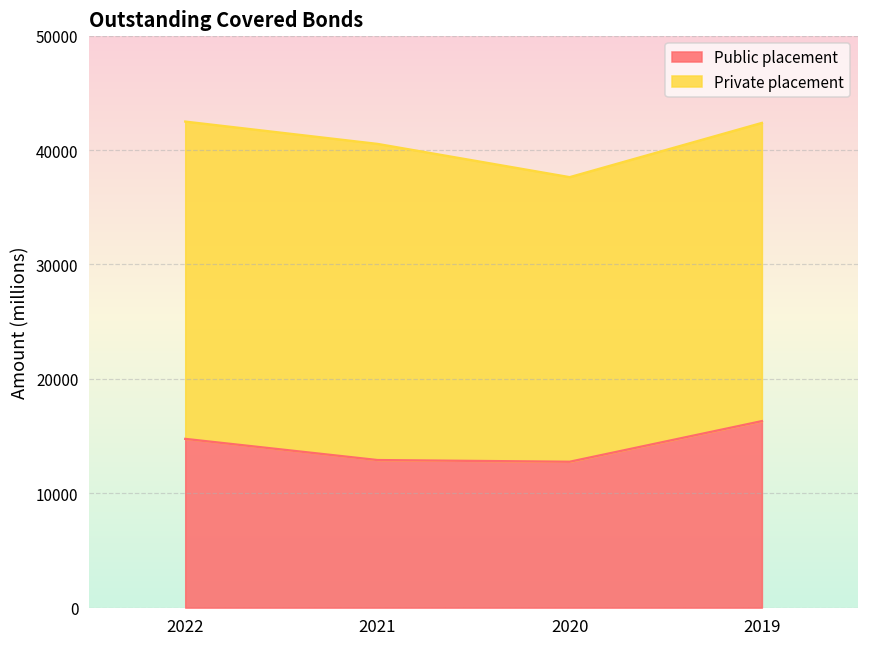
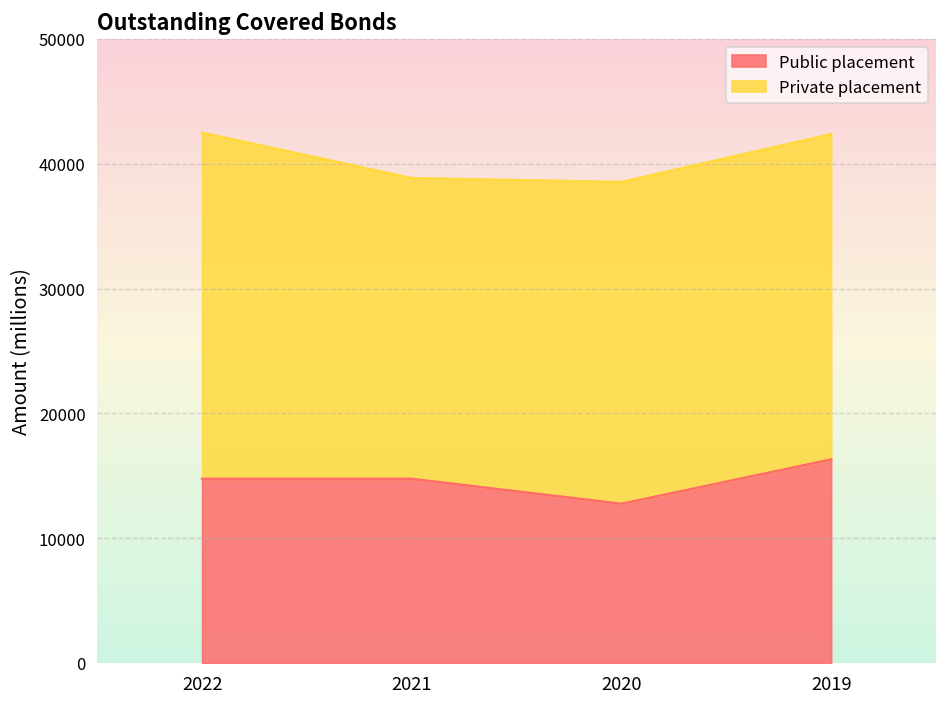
Public placement, 2021: 12900 -> 14800
Private placement, 2021: 27600 -> 24100
Private placement, 2020: 24900 -> 25800
